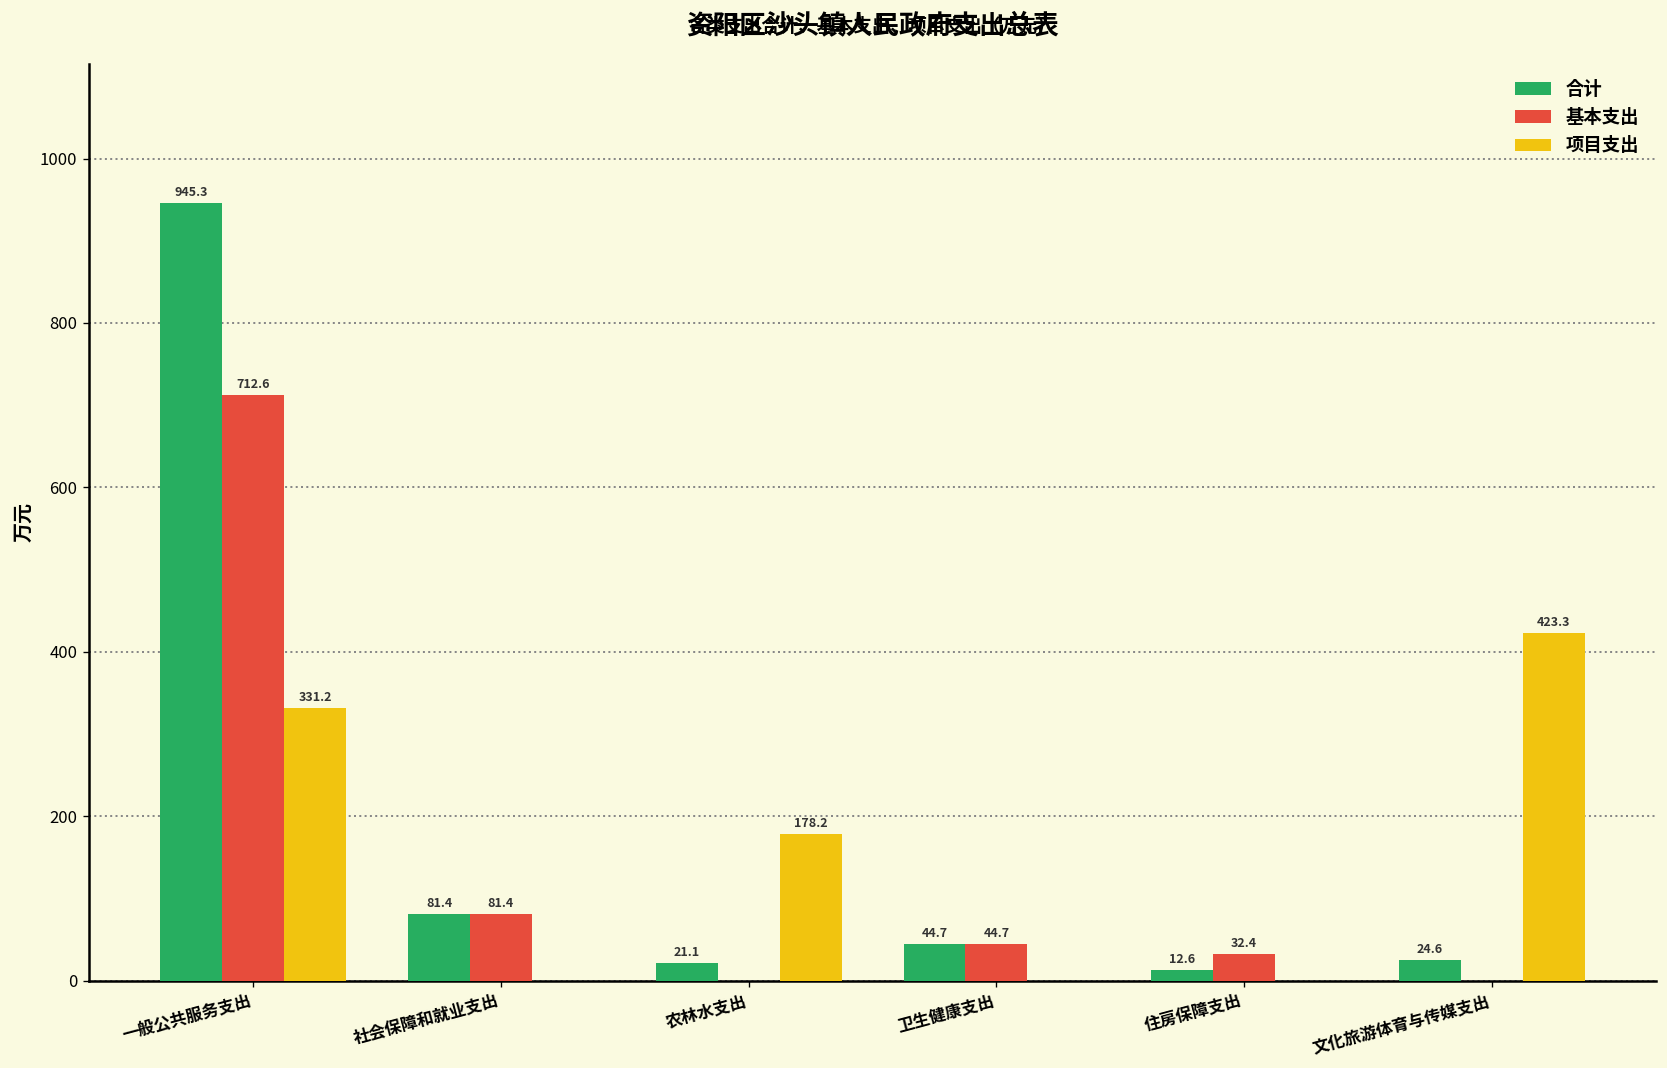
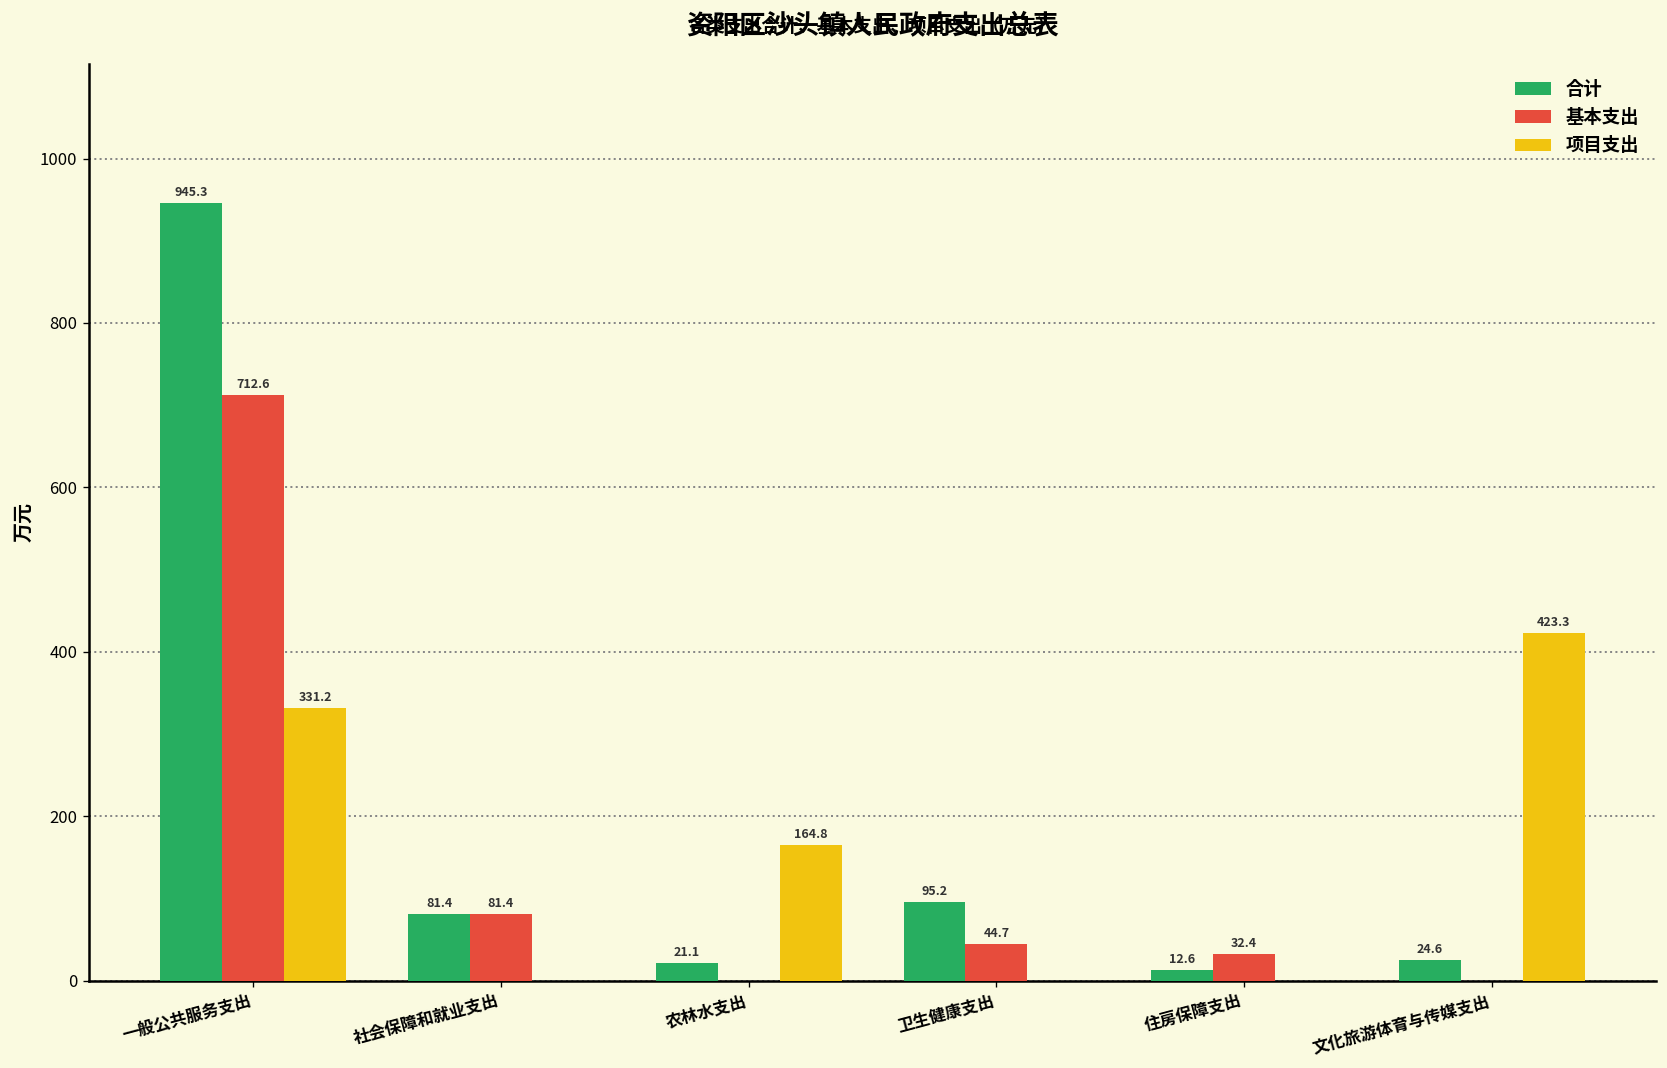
项目支出, 农林水支出: 178.2 -> 164.8
合计, 卫生健康支出: 44.7 -> 95.2
